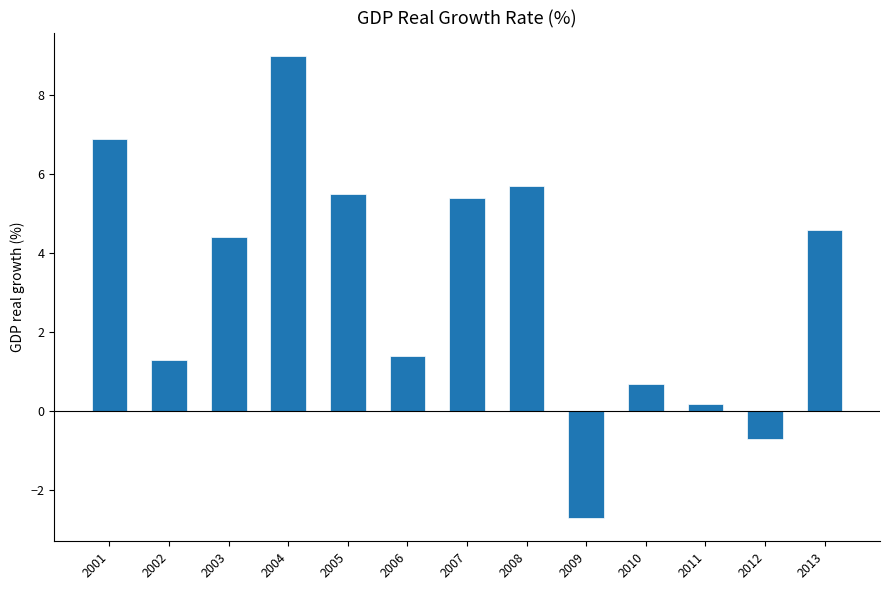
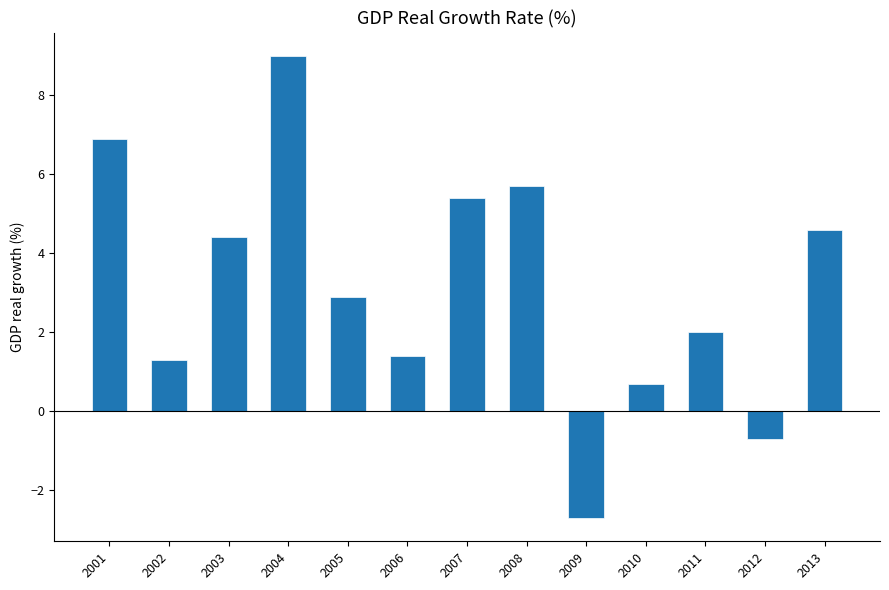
2005: 5.5 -> 2.9
2011: 0.2 -> 2.0
